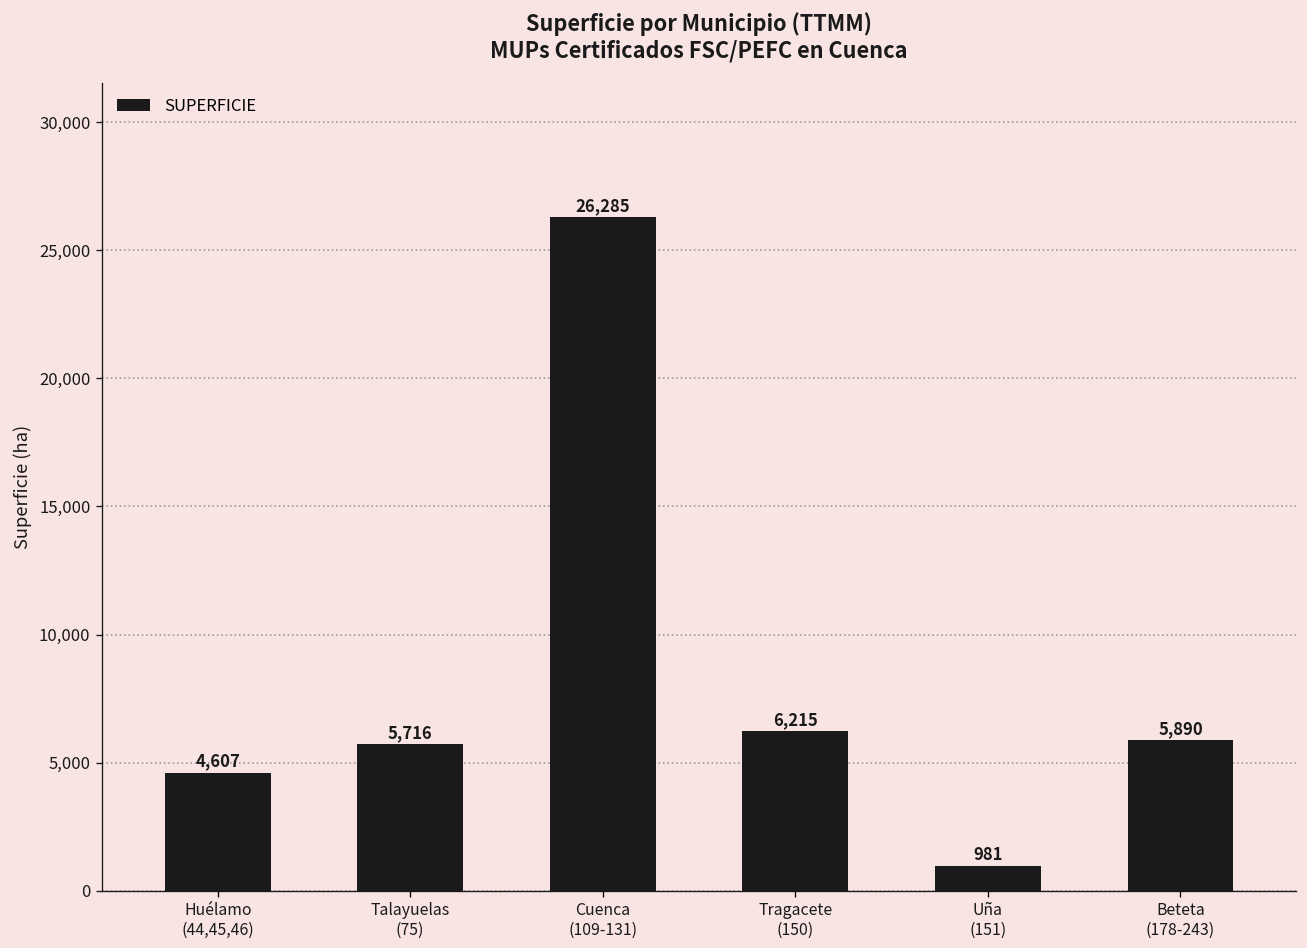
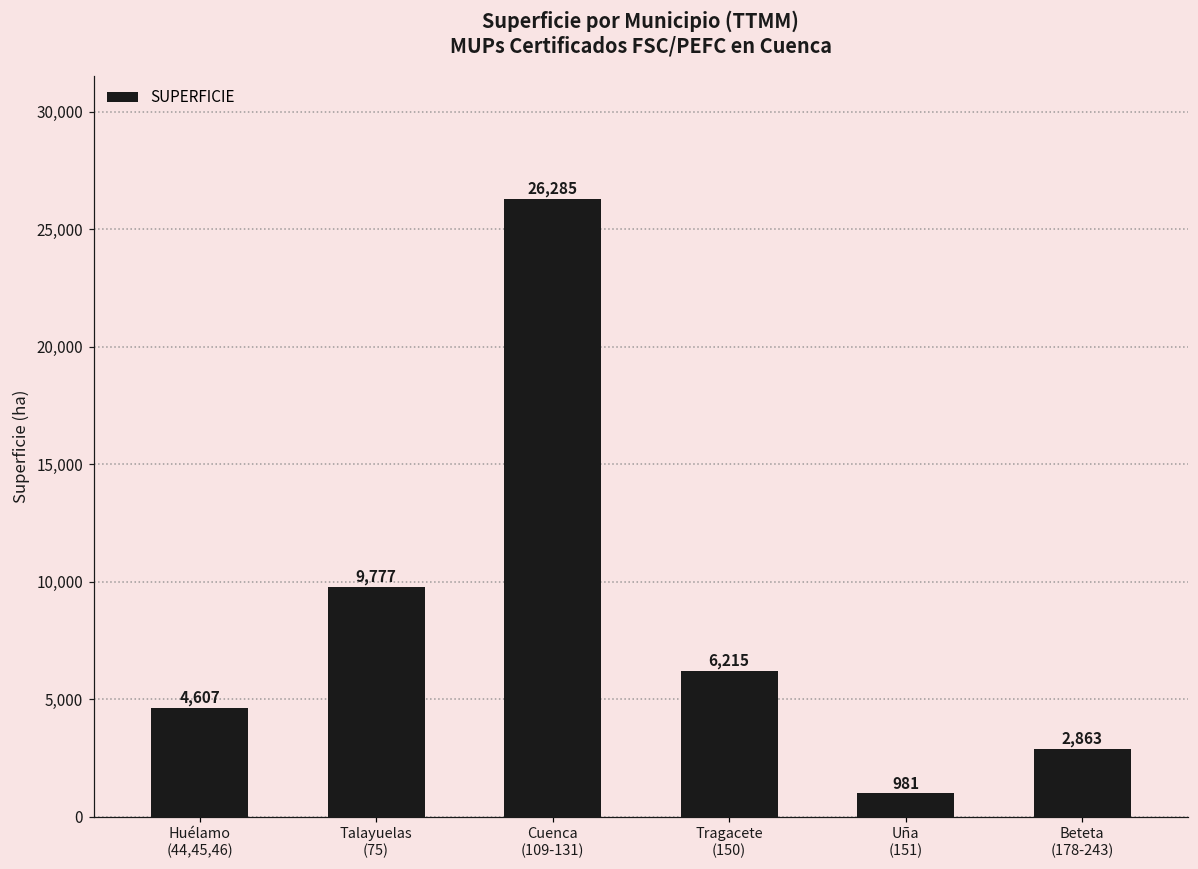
Talayuelas (75): 5,716 -> 9,777
Beteta (178-243): 5,890 -> 2,863
